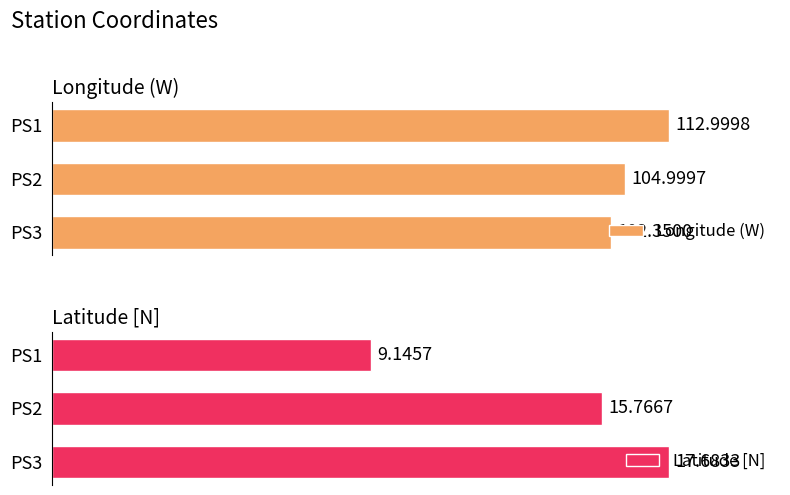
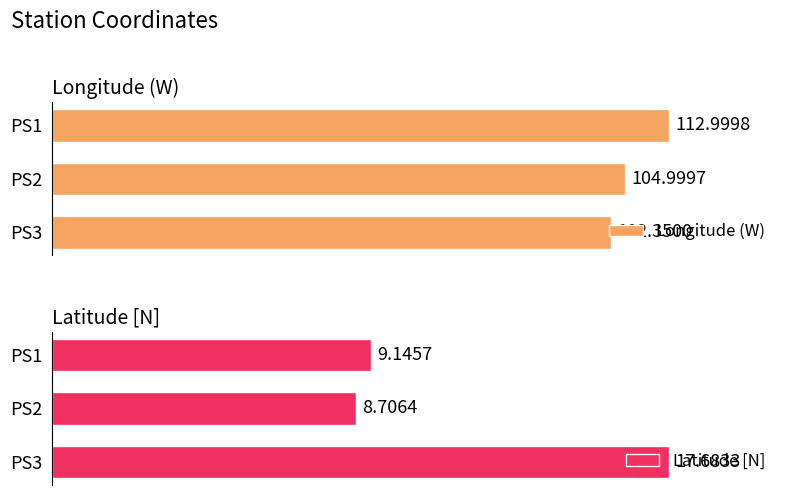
Latitude [N], PS2: 15.7667 -> 8.7064
